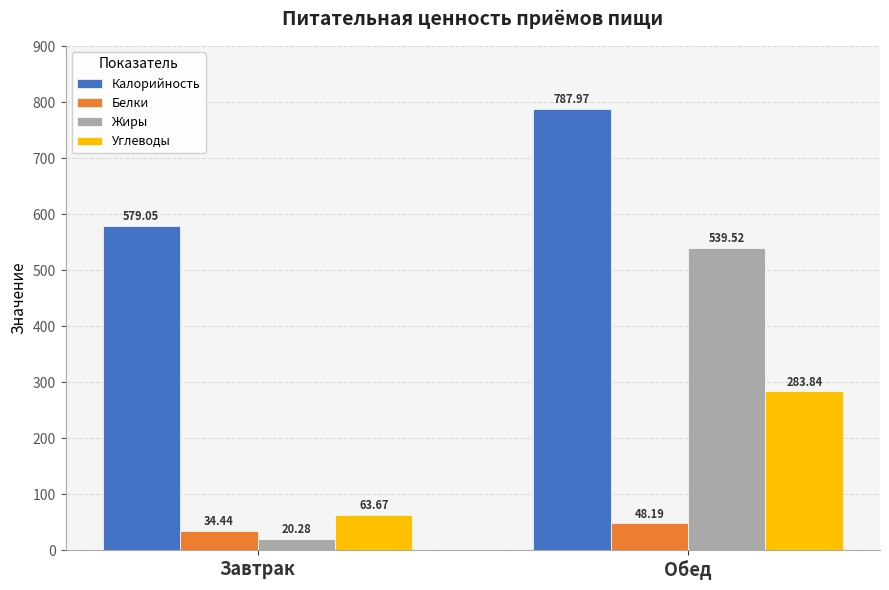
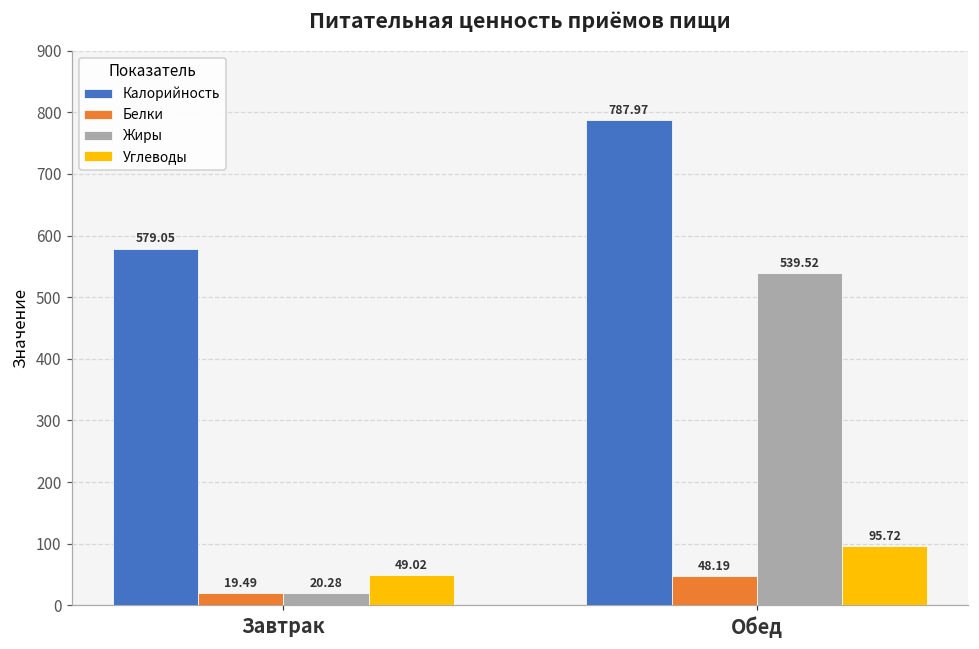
Белки, Завтрак: 34.44 -> 19.49
Углеводы, Завтрак: 63.67 -> 49.02
Углеводы, Обед: 283.84 -> 95.72
